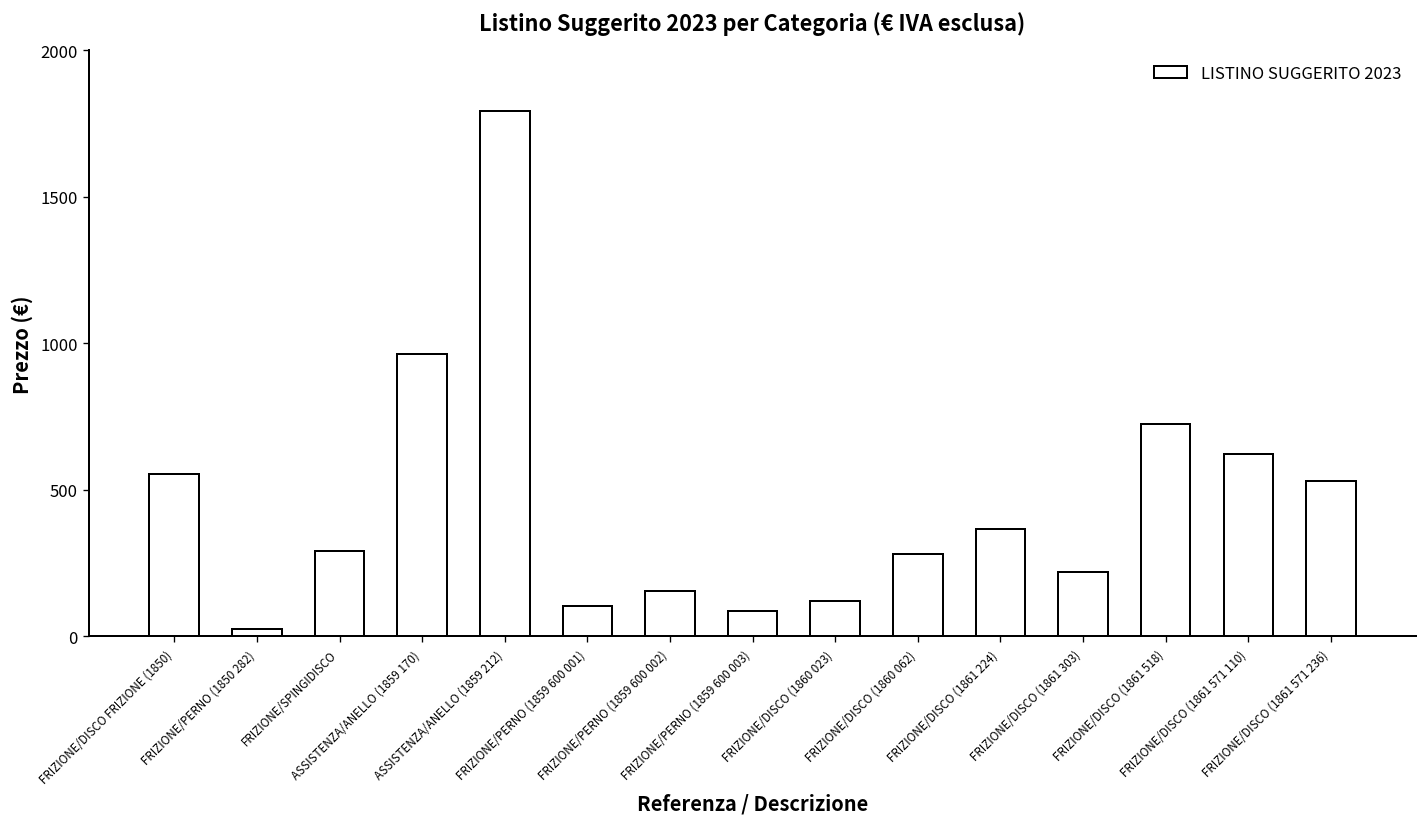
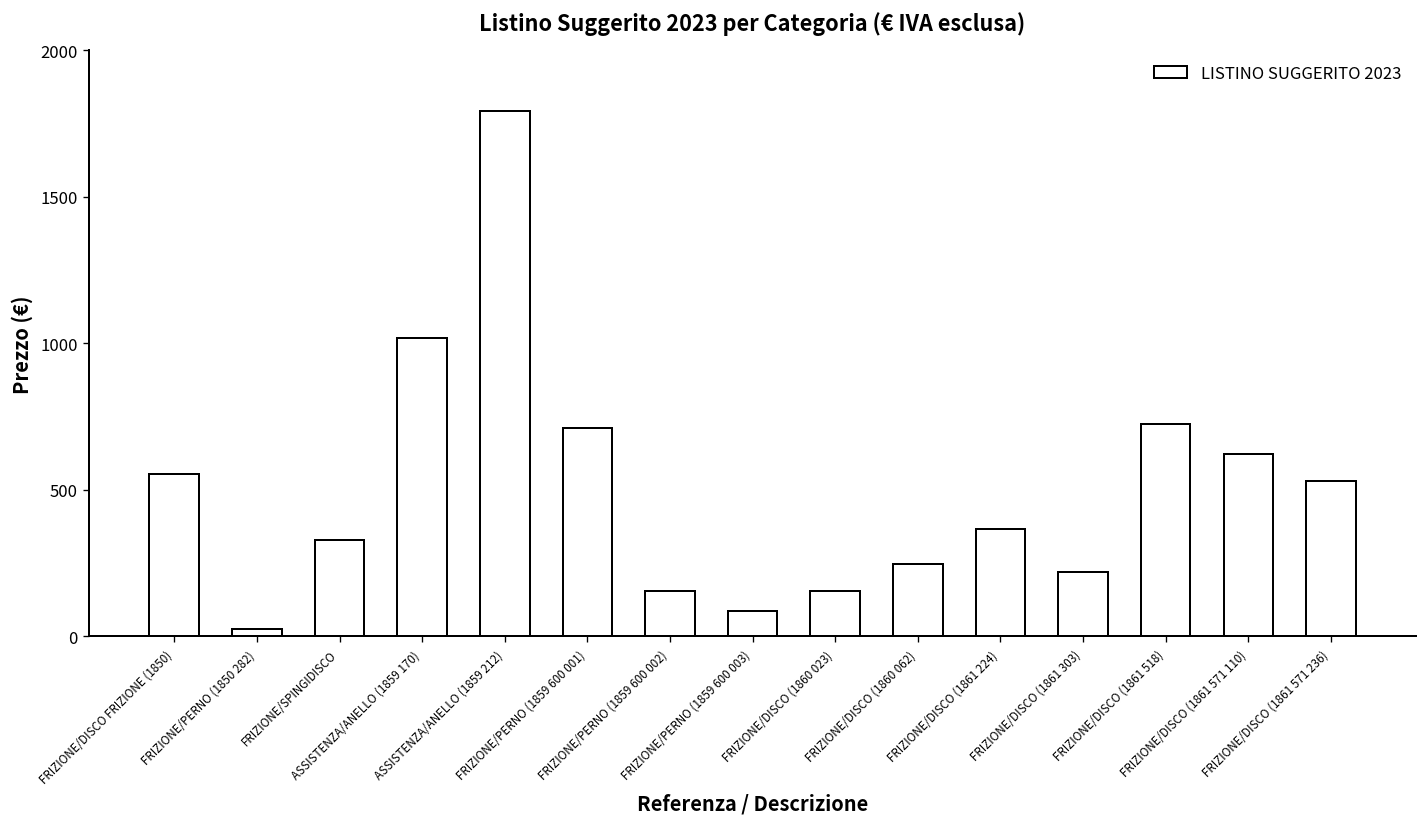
FRIZIONE/SPINGIDISCO: 290 -> 330
ASSISTENZA/ANELLO (1859 170): 960 -> 1020
FRIZIONE/PERNO (1859 600 001): 110 -> 710
FRIZIONE/DISCO (1860 023): 120 -> 160
FRIZIONE/DISCO (1860 062): 280 -> 250
